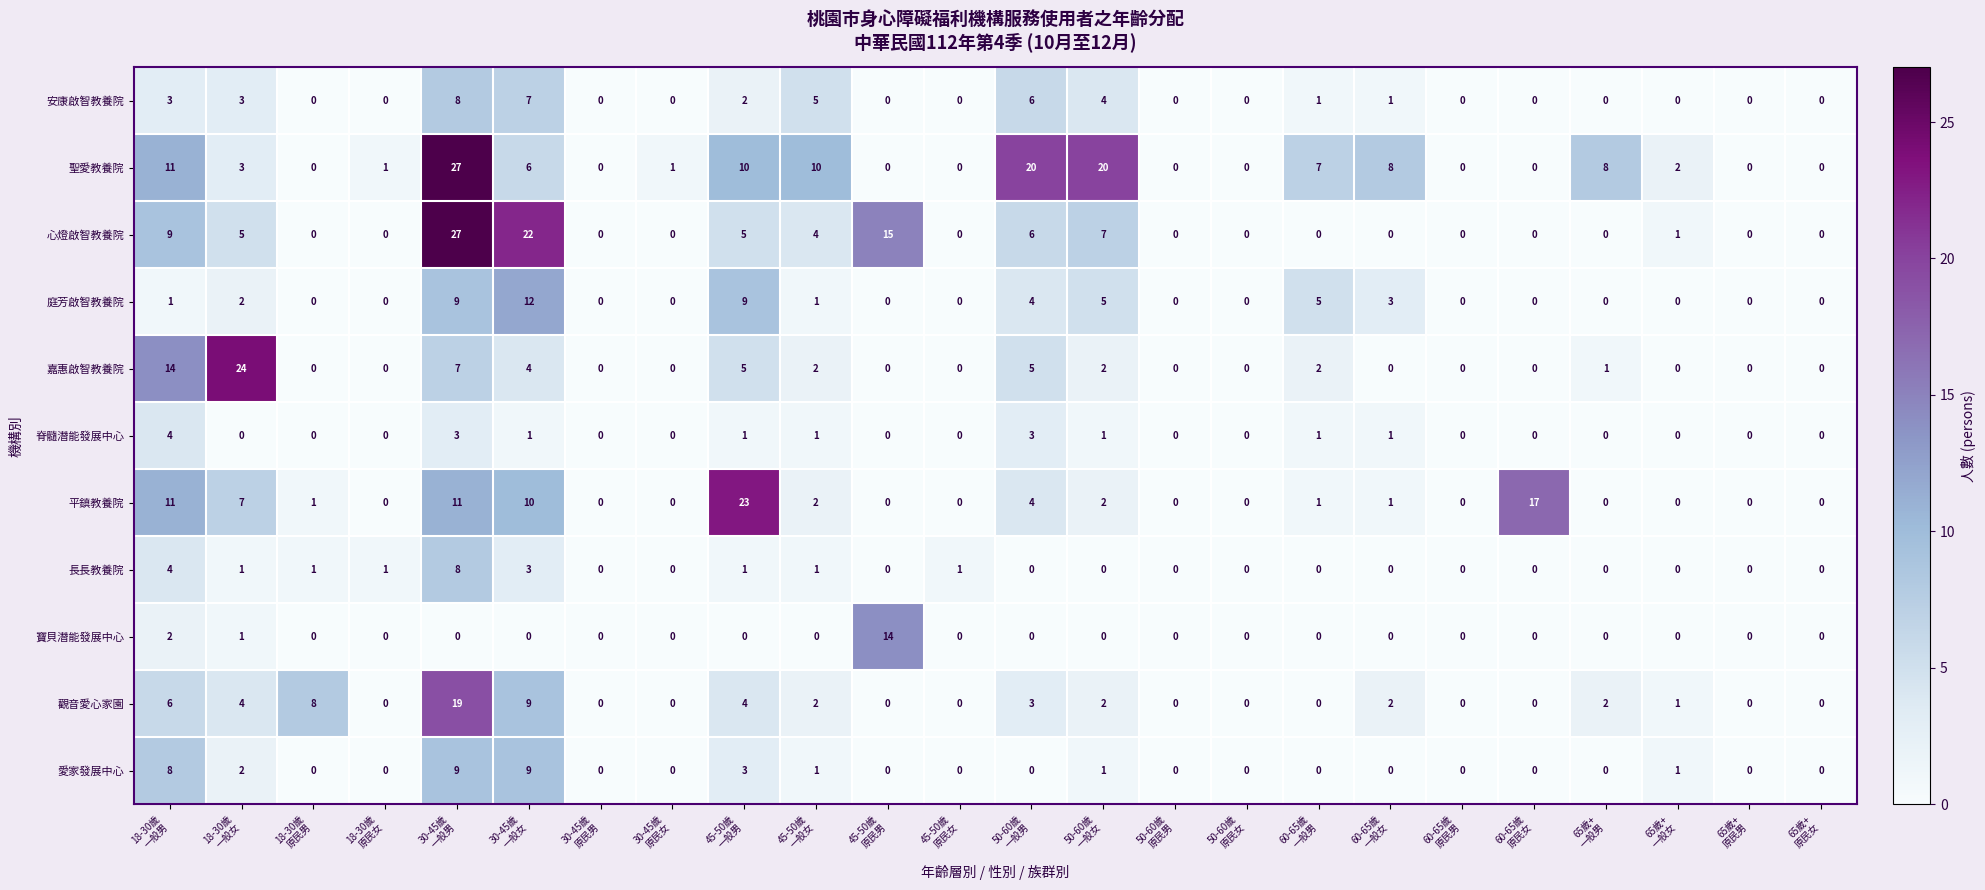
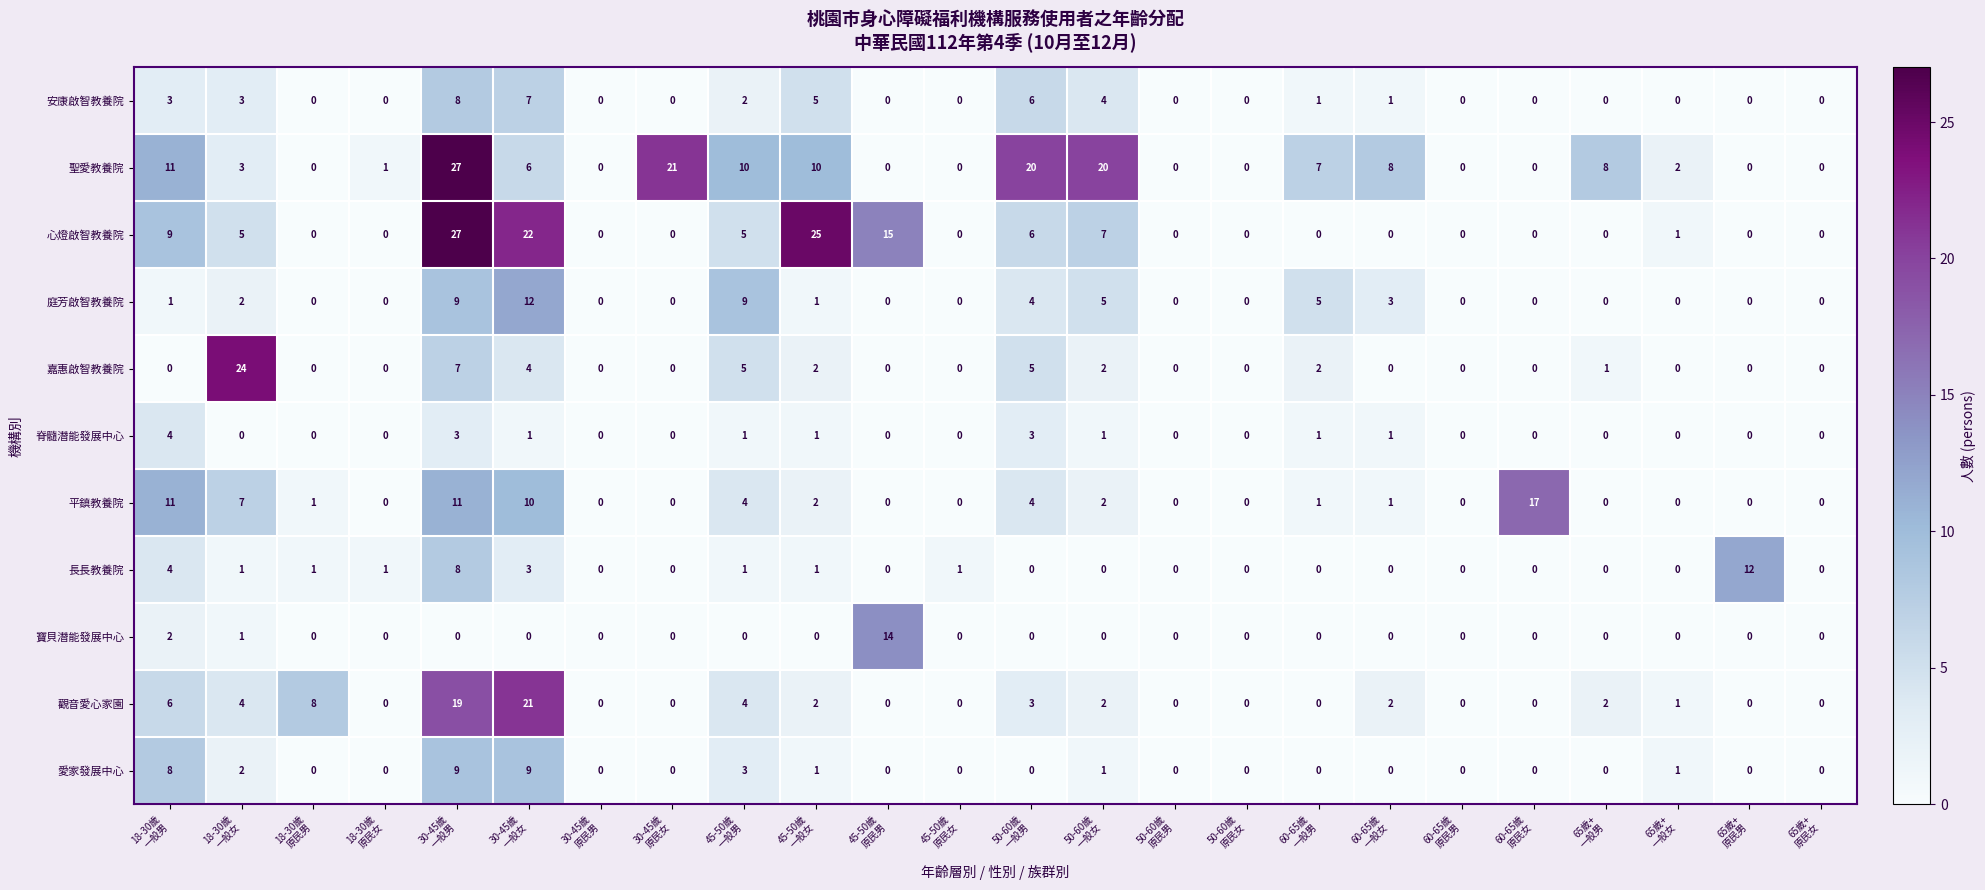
聖愛教養院, 30-45歲 原民女: 1 -> 21
心燈啟智教養院, 45-50歲 一般女: 4 -> 25
嘉惠啟智教養院, 18-30歲 一般男: 14 -> 0
平鎮教養院, 45-50歲 一般男: 23 -> 4
長長教養院, 65歲+ 原民男: 0 -> 12
觀音愛心家園, 30-45歲 一般女: 9 -> 21
